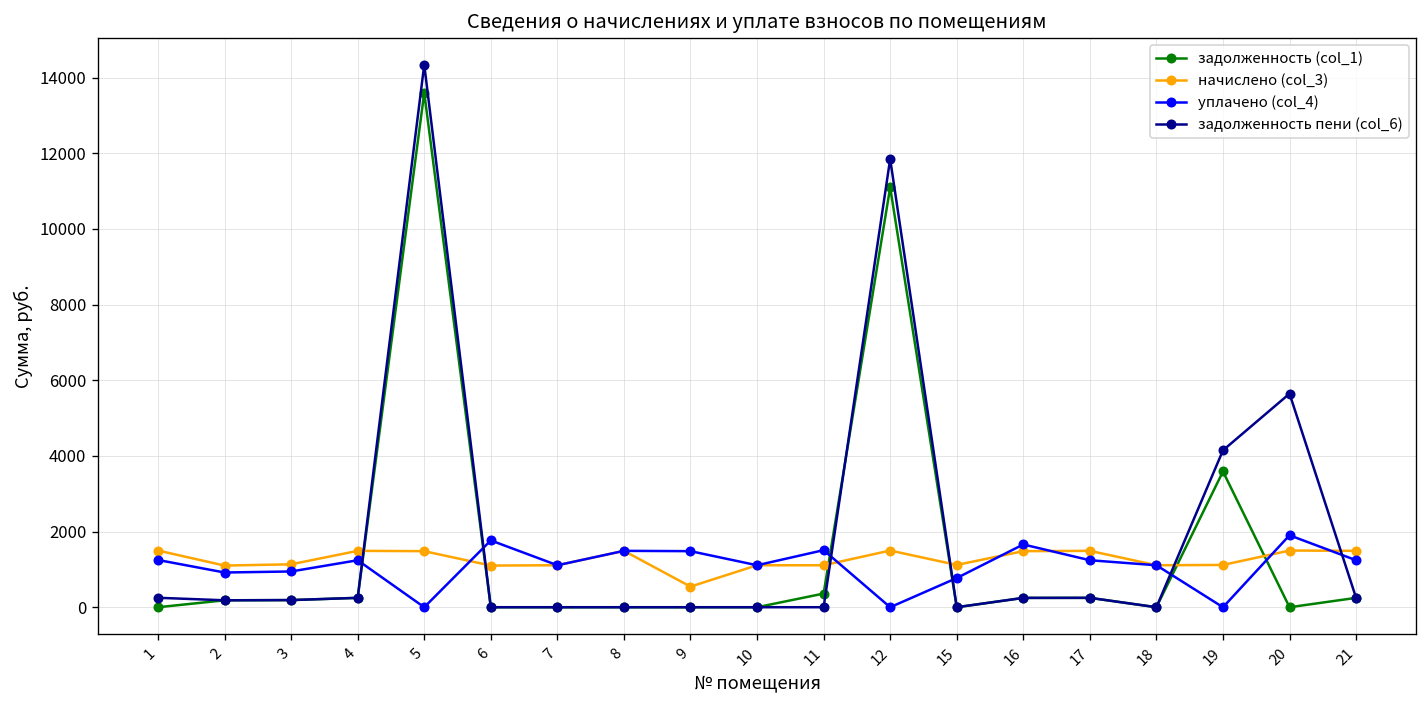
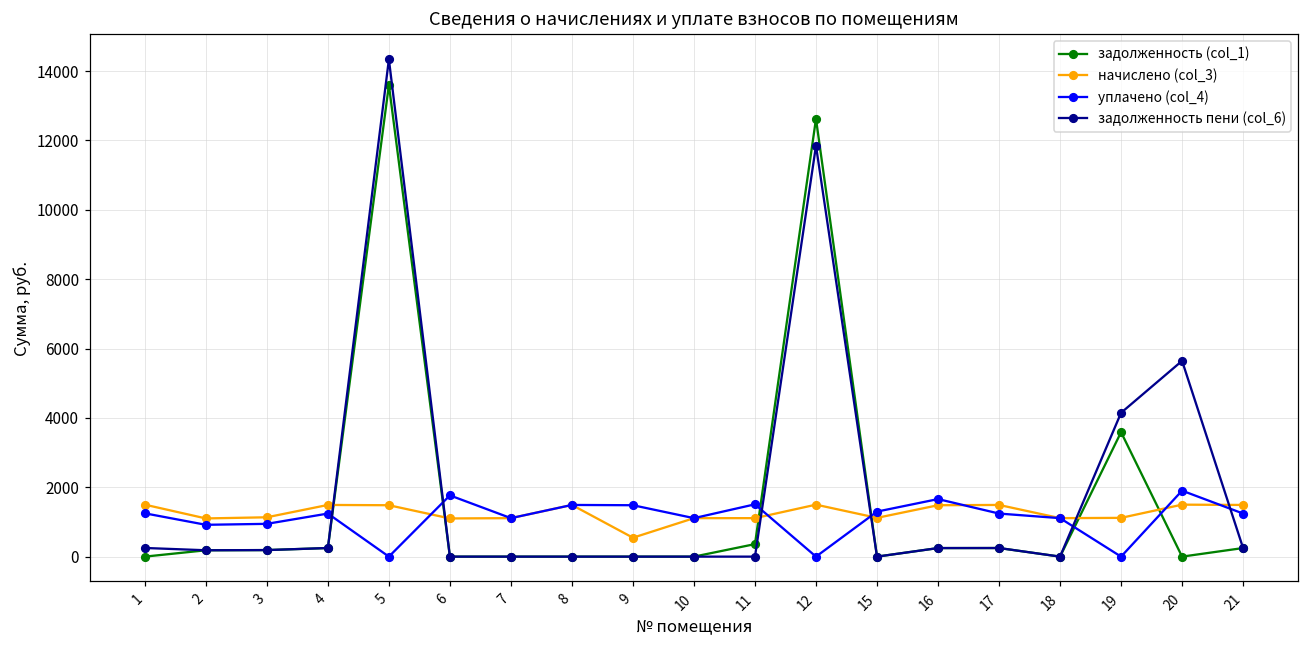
задолженность (col_1), 12: 11100 -> 12600
уплачено (col_4), 15: 800 -> 1300
